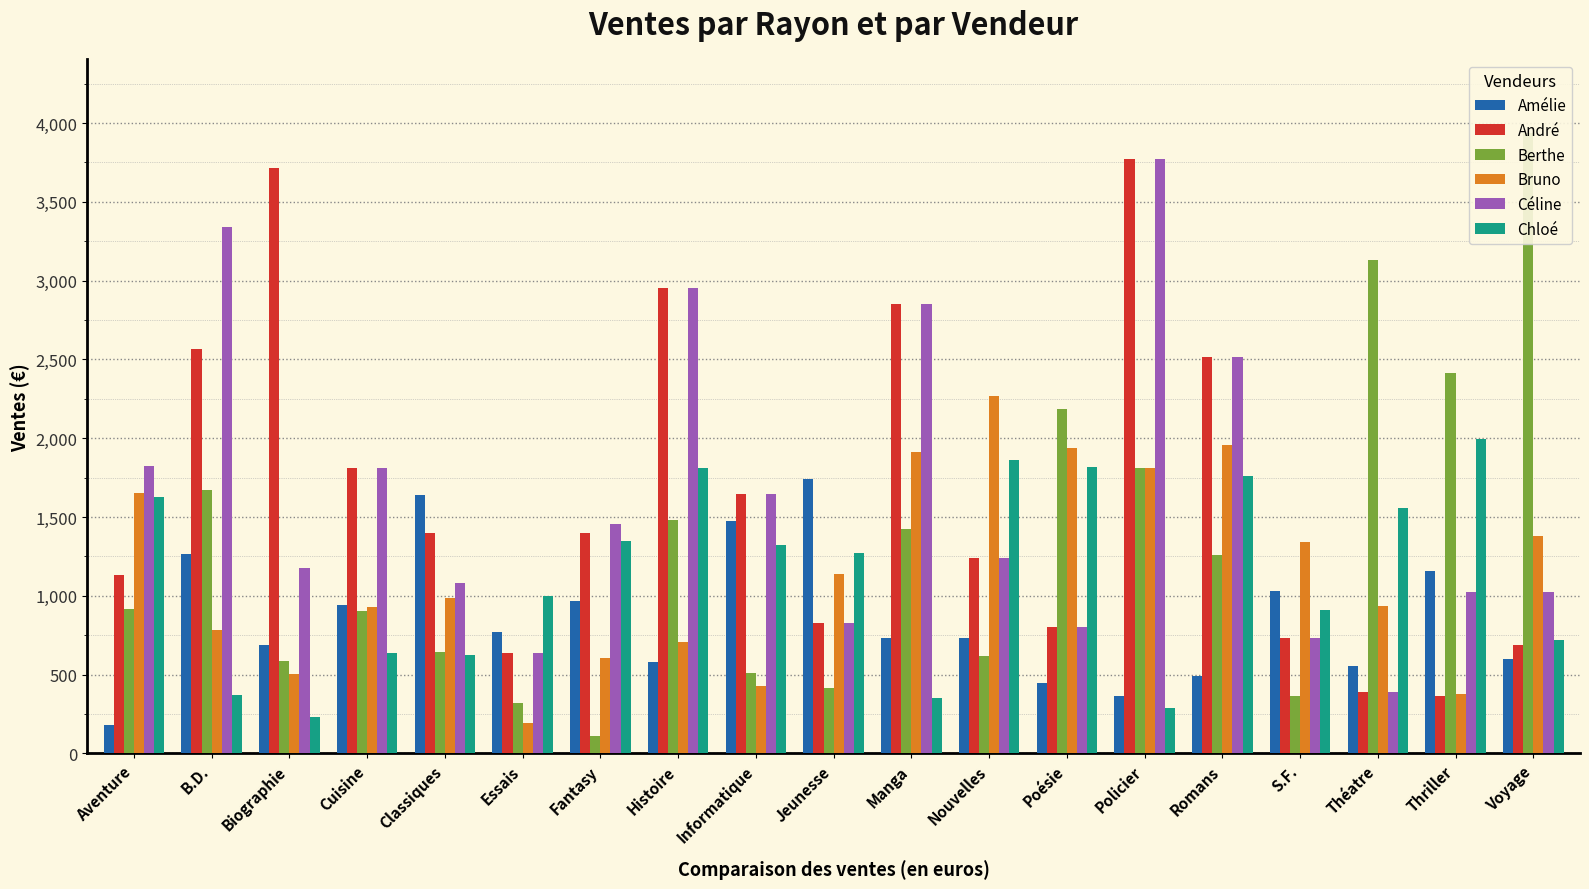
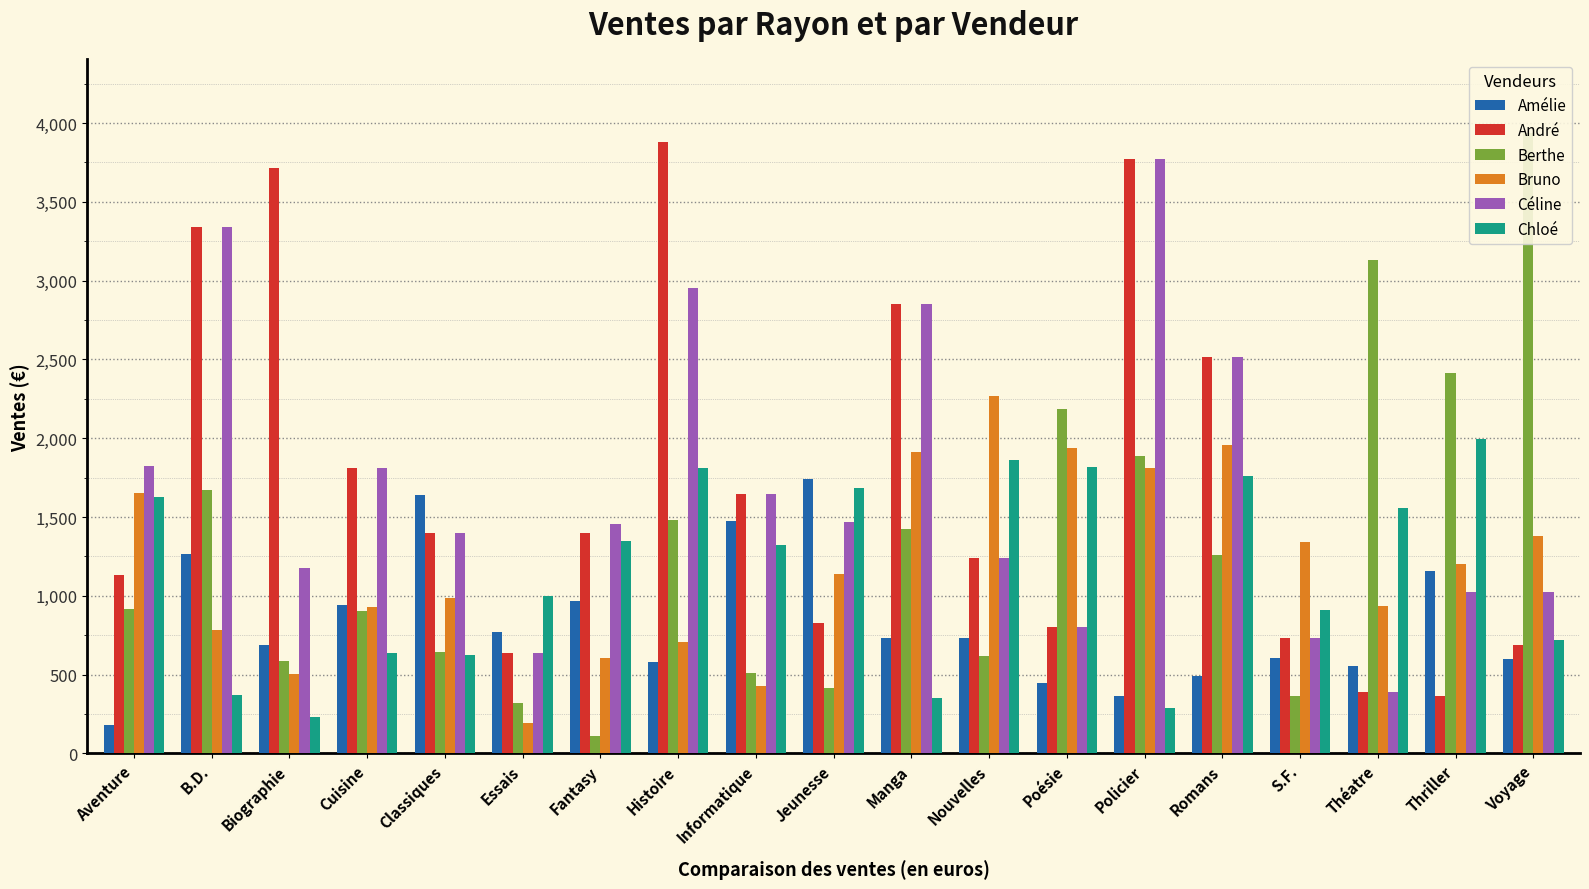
André, B.D.: 2,570 -> 3,340
Céline, Classiques: 1,080 -> 1,400
André, Histoire: 2,960 -> 3,880
Céline, Jeunesse: 830 -> 1,470
Chloé, Jeunesse: 1,270 -> 1,690
Berthe, Policier: 1,810 -> 1,890
Amélie, S.F.: 1,030 -> 600
Bruno, Thriller: 380 -> 1,200
